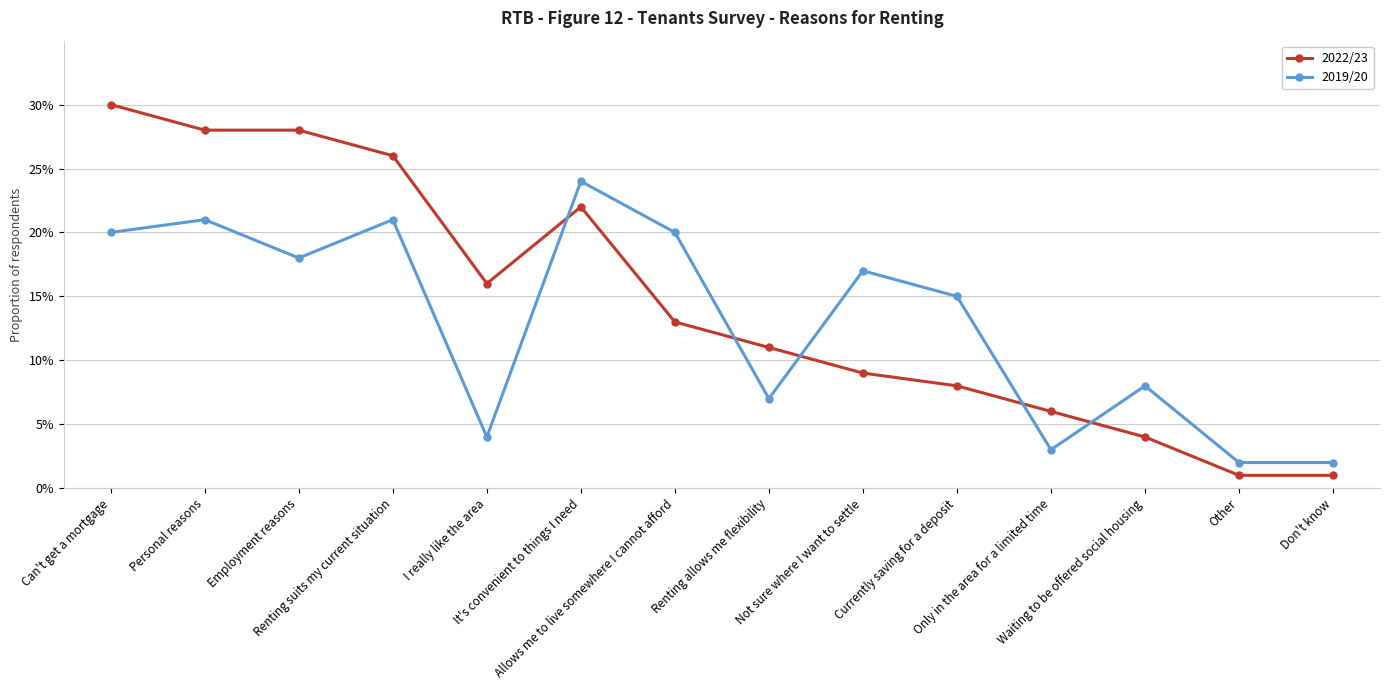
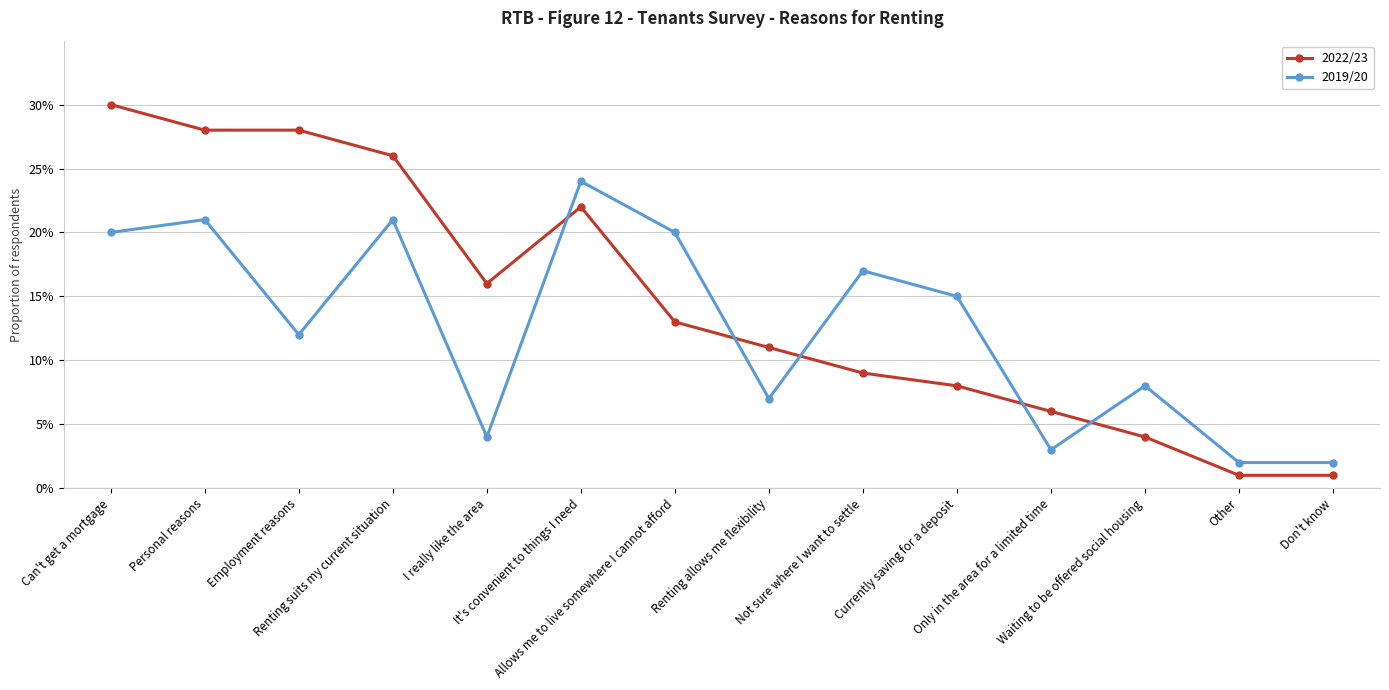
2019/20, Employment reasons: 18.0% -> 12.0%
